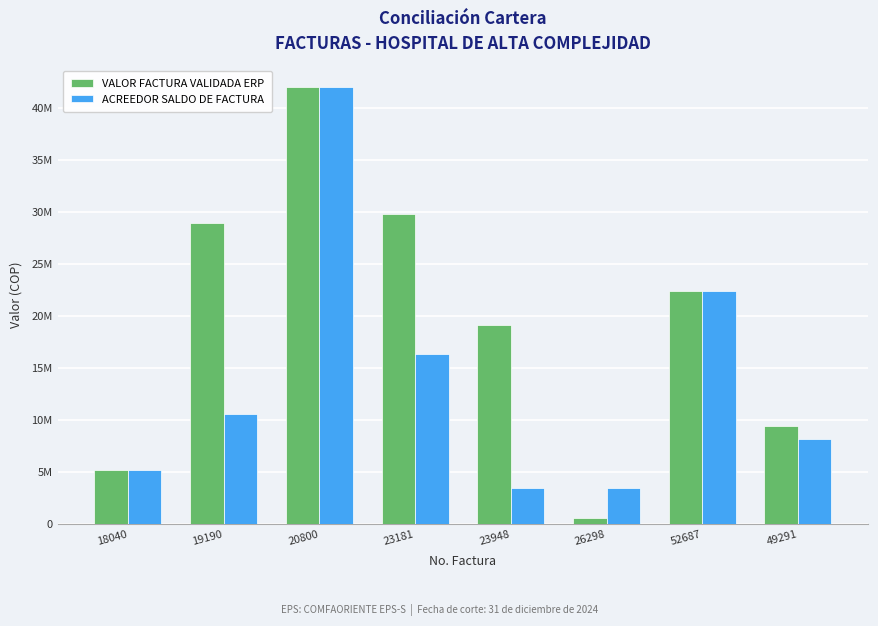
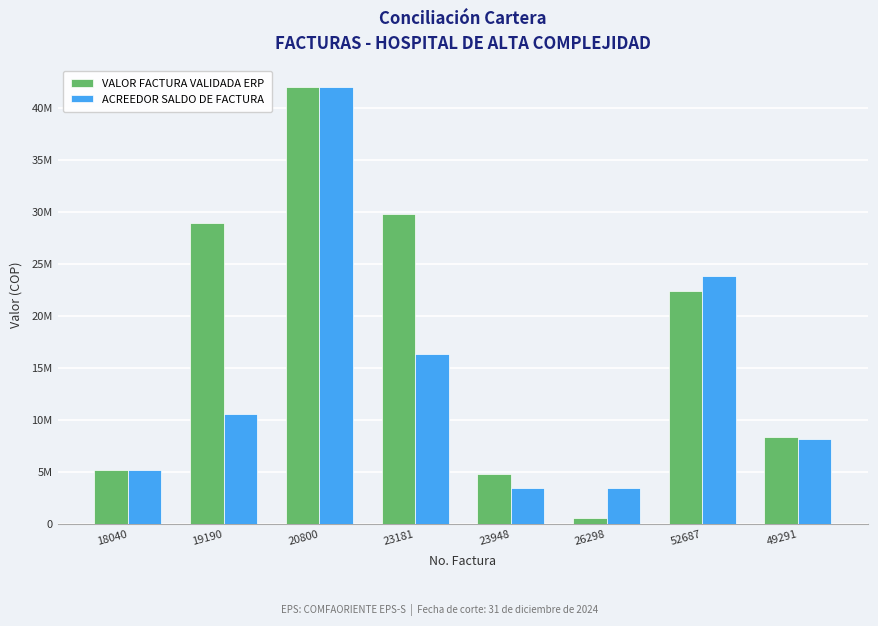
VALOR FACTURA VALIDADA ERP, 23948: 19100000 -> 4800000
ACREEDOR SALDO DE FACTURA, 52687: 22400000 -> 23800000
VALOR FACTURA VALIDADA ERP, 49291: 9400000 -> 8400000
